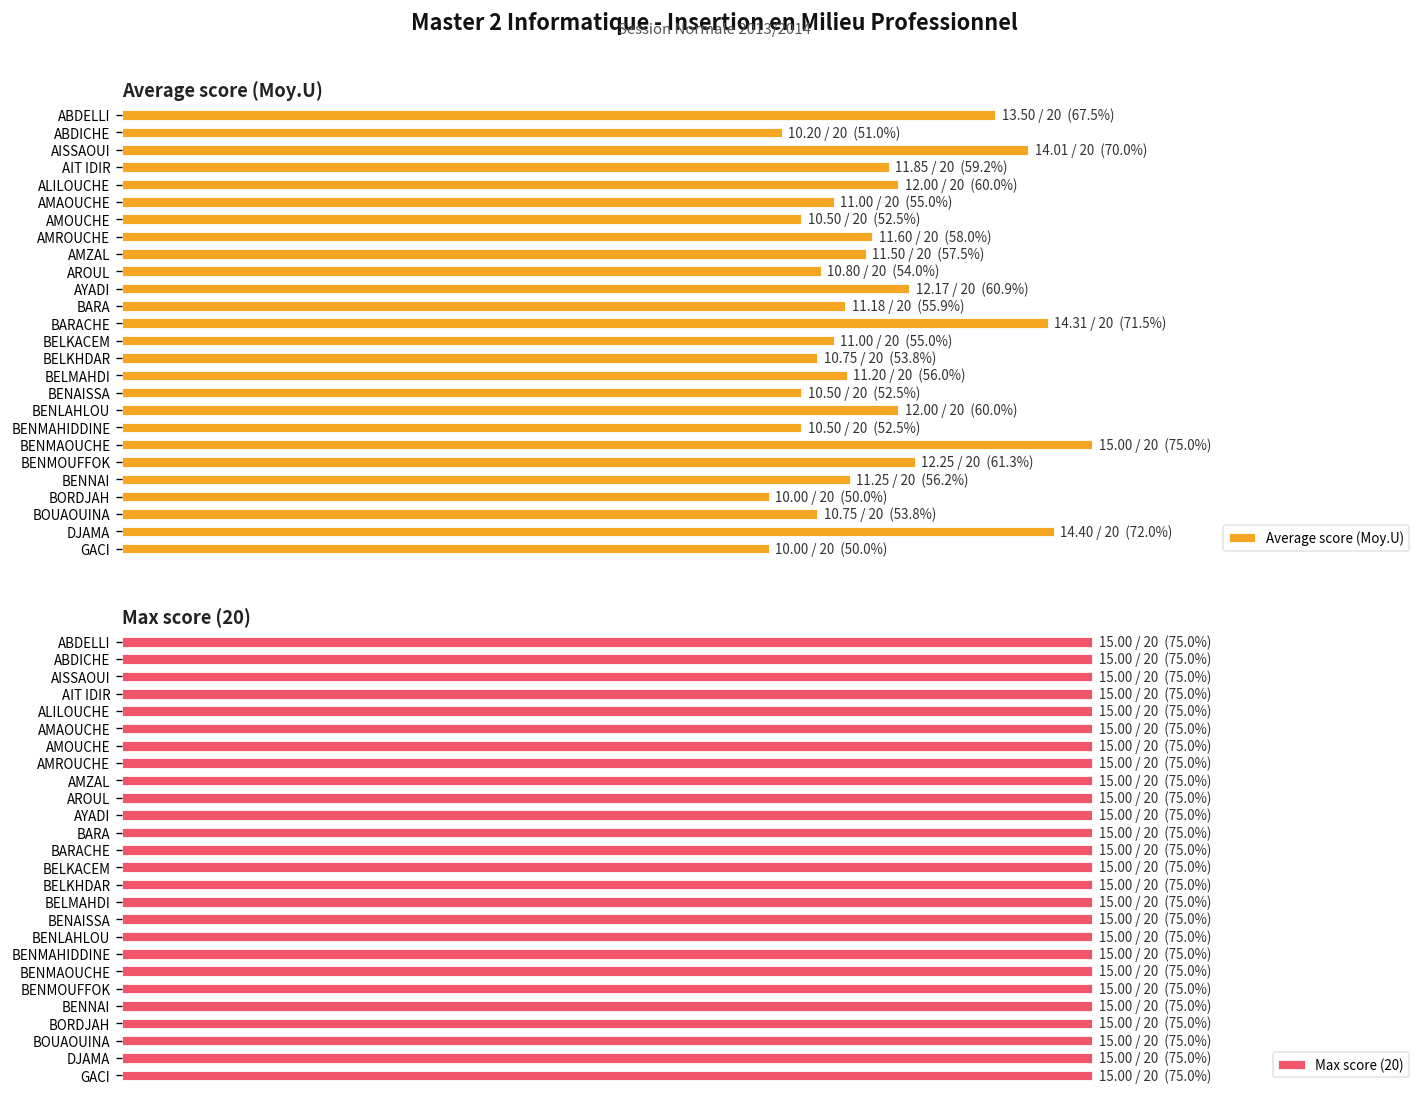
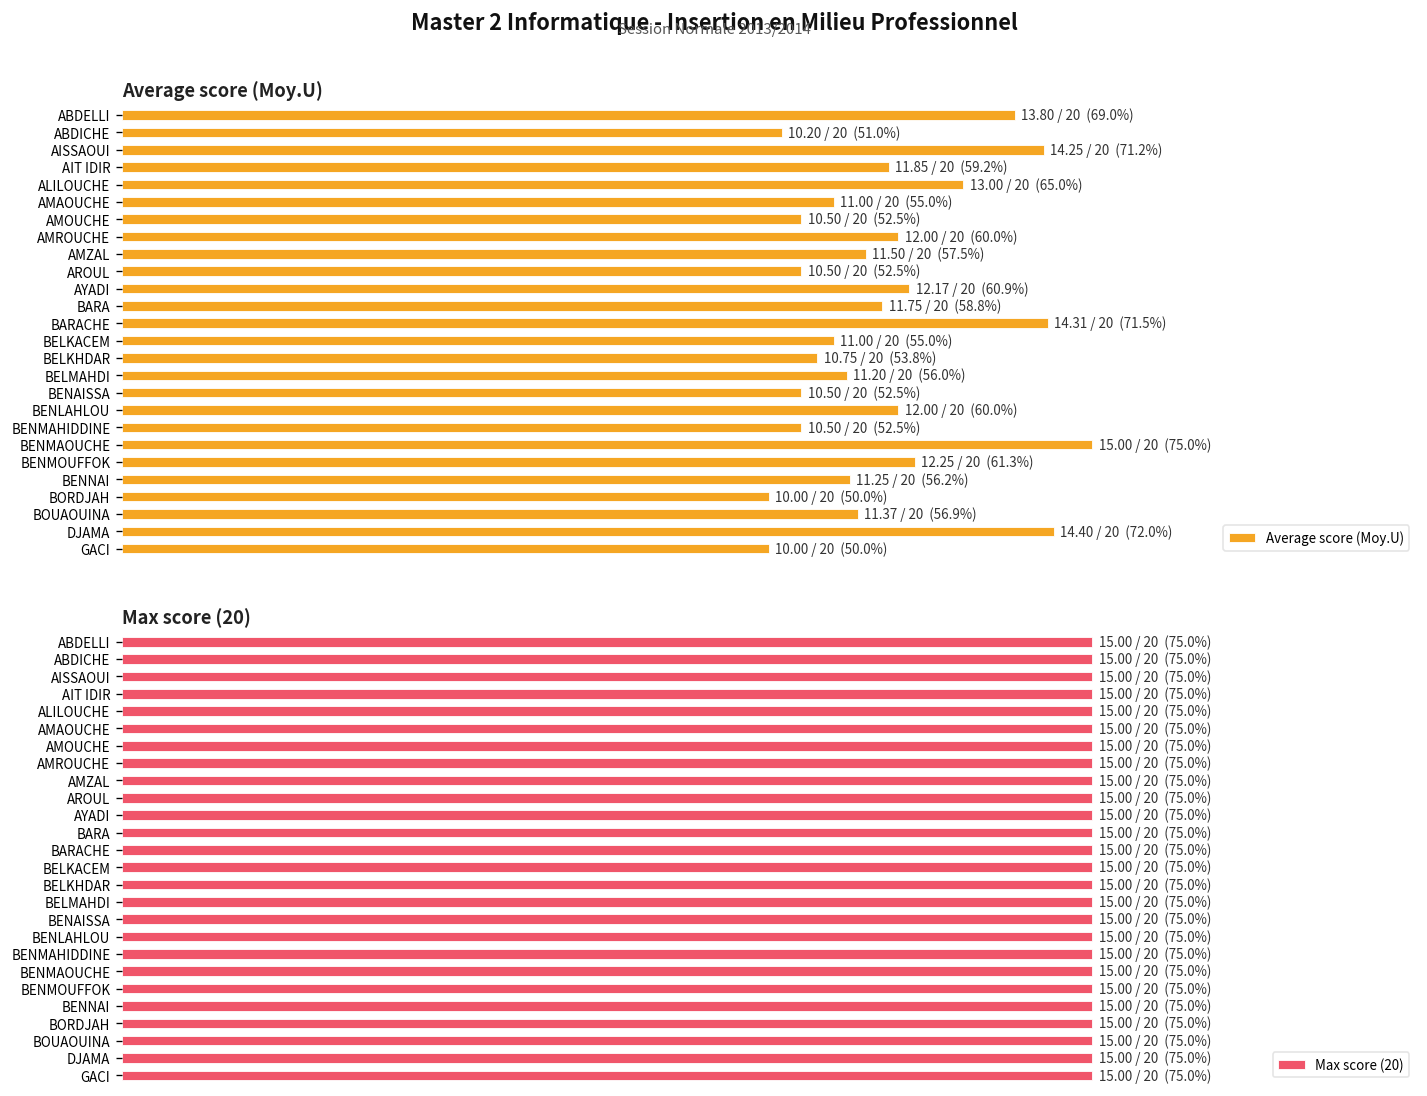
Average score (Moy.U), ABDELLI: 13.50 / 20 (67.5%) -> 13.80 / 20 (69.0%)
Average score (Moy.U), AISSAOUI: 14.01 / 20 (70.0%) -> 14.25 / 20 (71.2%)
Average score (Moy.U), ALILOUCHE: 12.00 / 20 (60.0%) -> 13.00 / 20 (65.0%)
Average score (Moy.U), AMROUCHE: 11.60 / 20 (58.0%) -> 12.00 / 20 (60.0%)
Average score (Moy.U), AROUL: 10.80 / 20 (54.0%) -> 10.50 / 20 (52.5%)
Average score (Moy.U), BARA: 11.18 / 20 (55.9%) -> 11.75 / 20 (58.8%)
Average score (Moy.U), BOUAOUINA: 10.75 / 20 (53.8%) -> 11.37 / 20 (56.9%)
